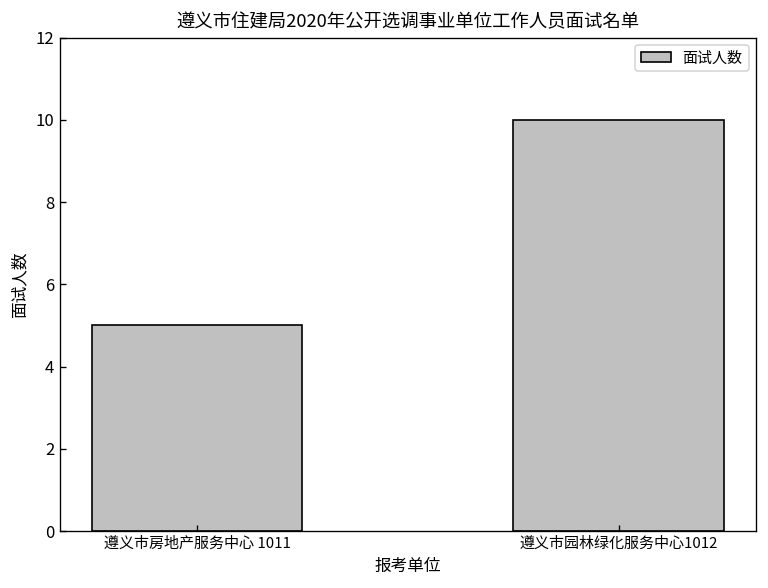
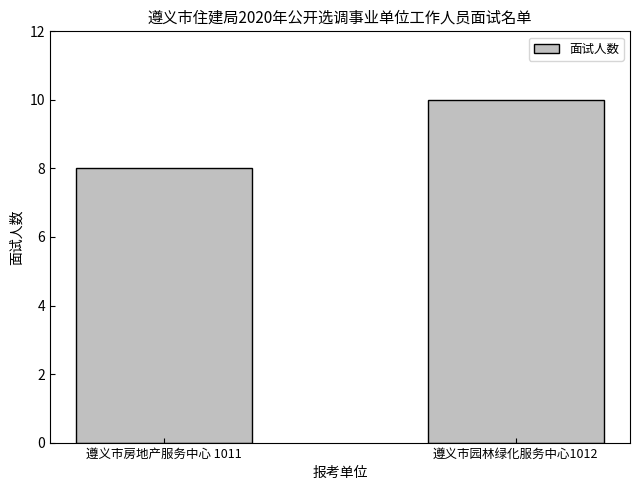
遵义市房地产服务中心 1011: 5 -> 8
